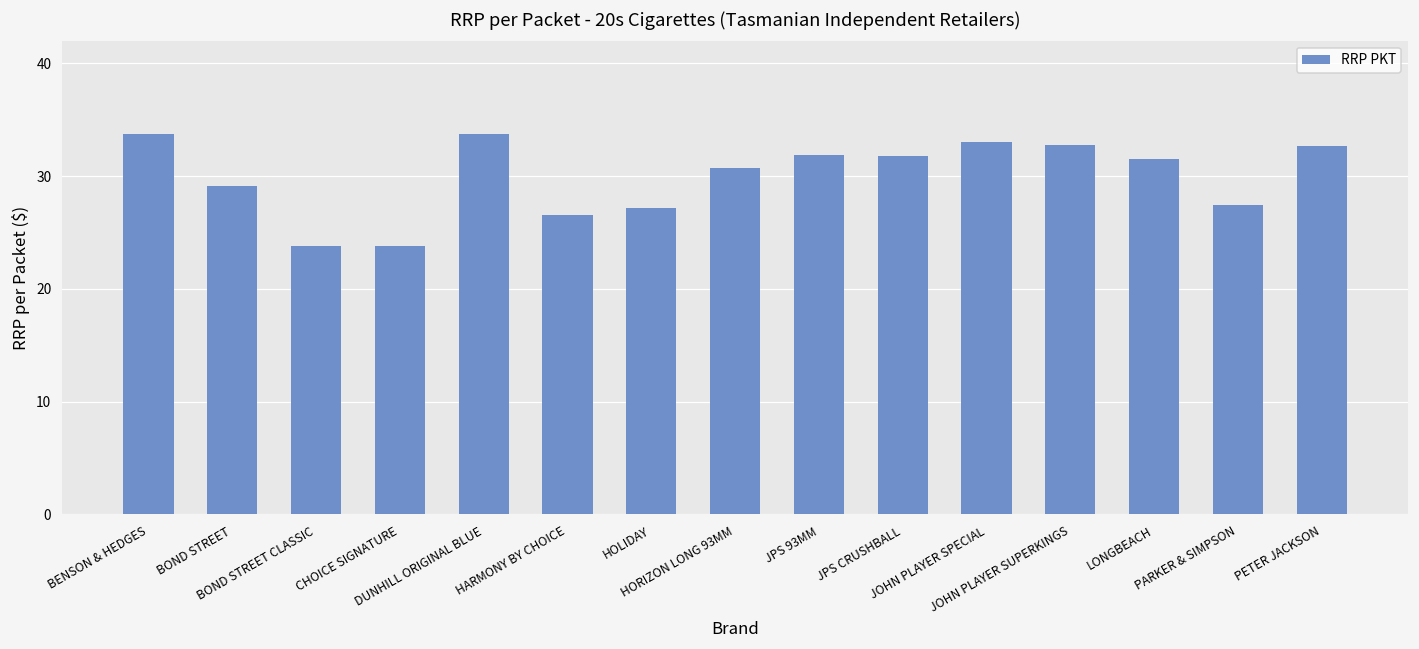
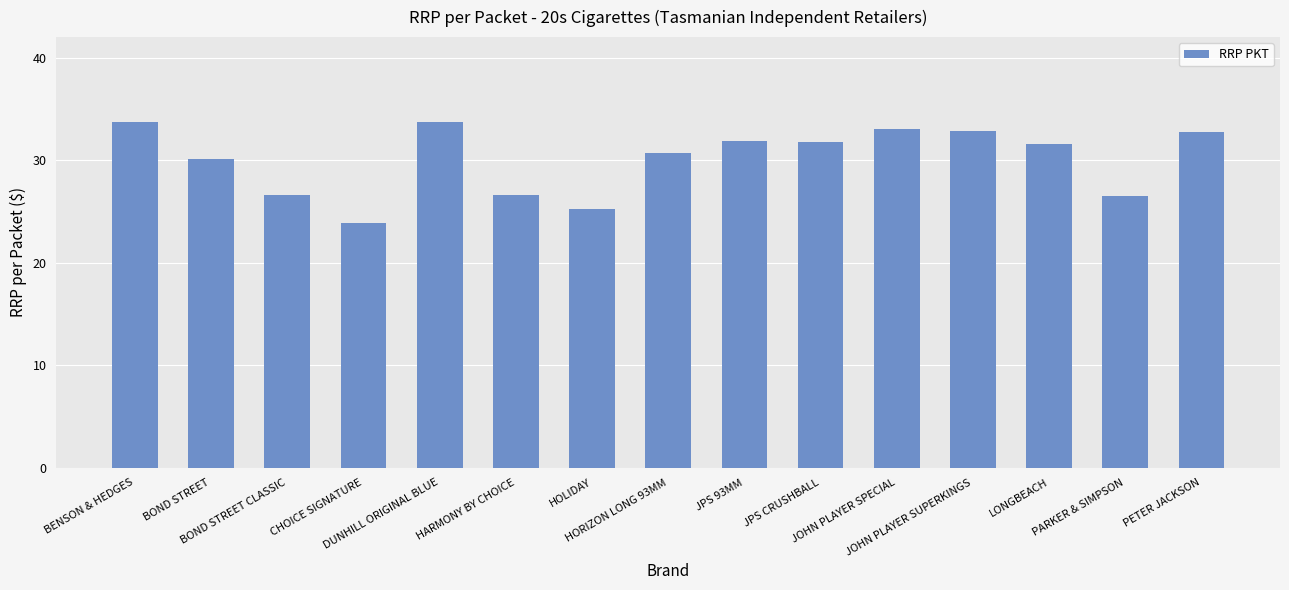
BOND STREET: 29.2 -> 30.1
BOND STREET CLASSIC: 23.8 -> 26.6
HOLIDAY: 27.2 -> 25.2
PARKER & SIMPSON: 27.4 -> 26.5
